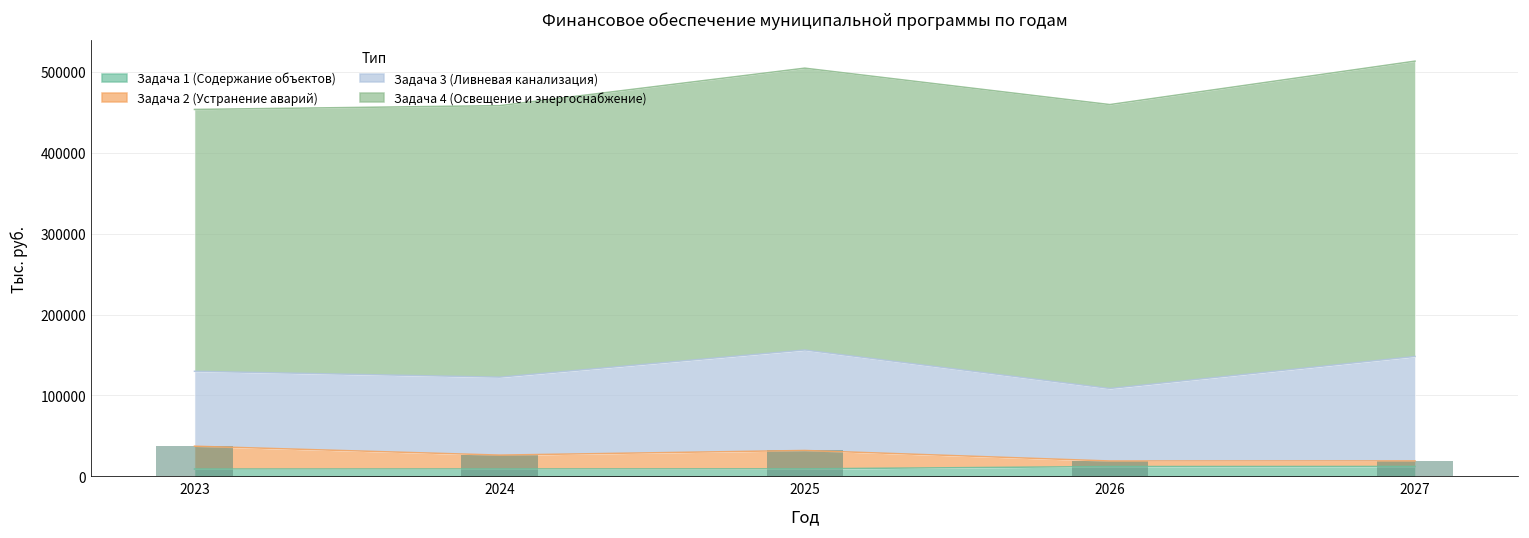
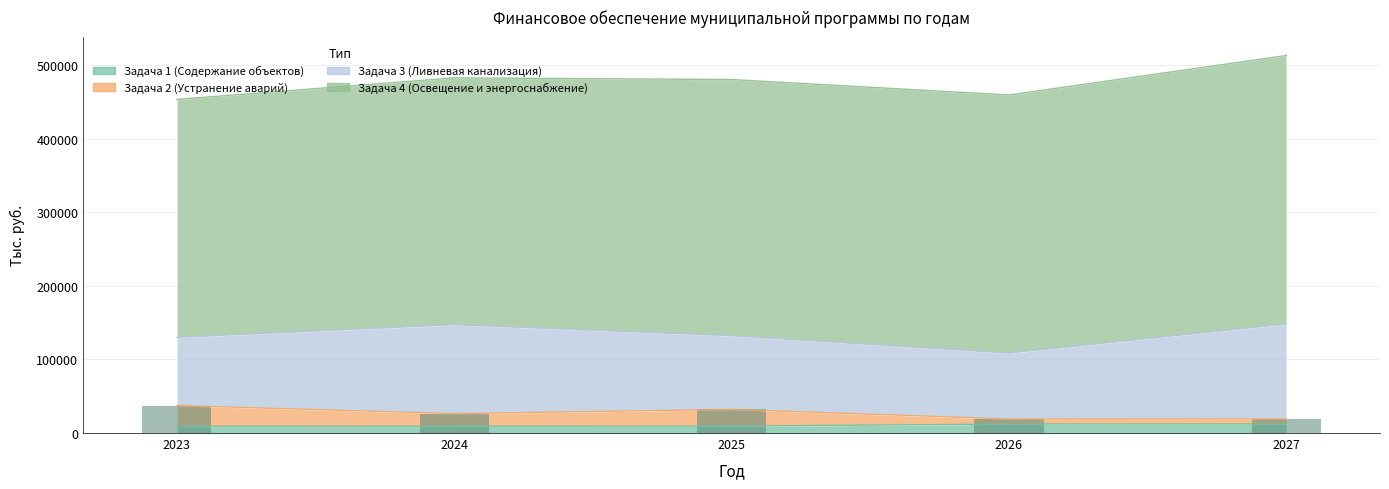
Задача 3 (Ливневая канализация), 2024: 100000 -> 120000
Задача 3 (Ливневая канализация), 2025: 120000 -> 100000
